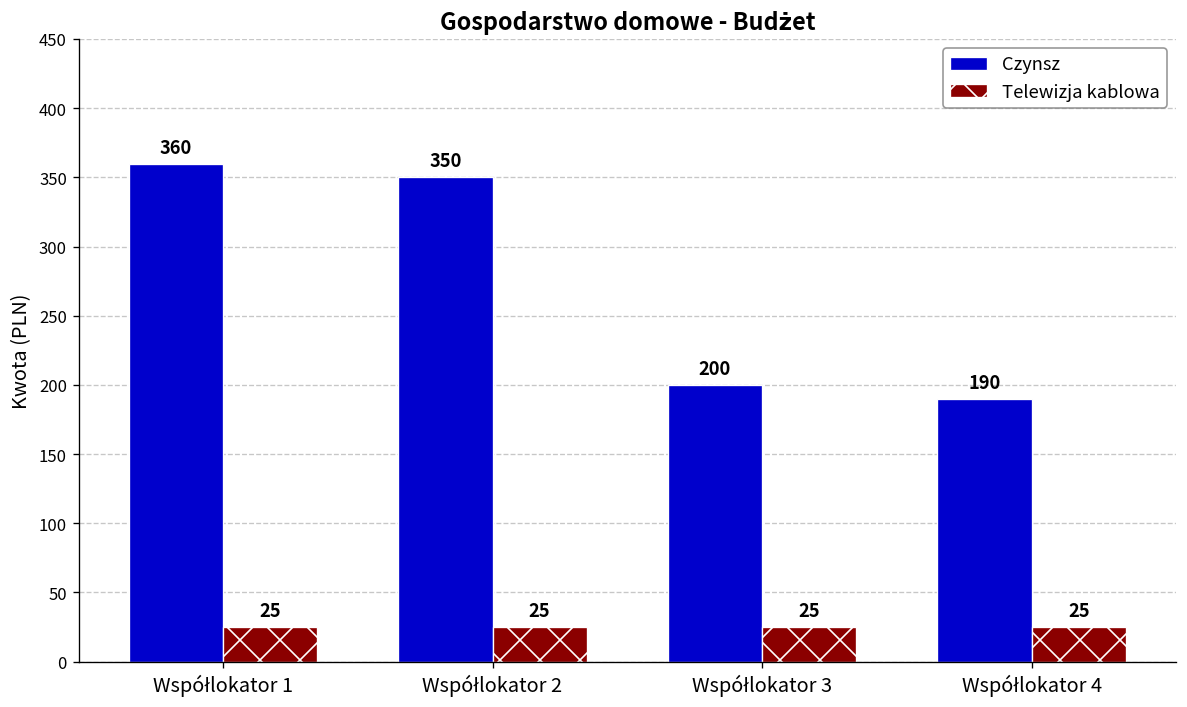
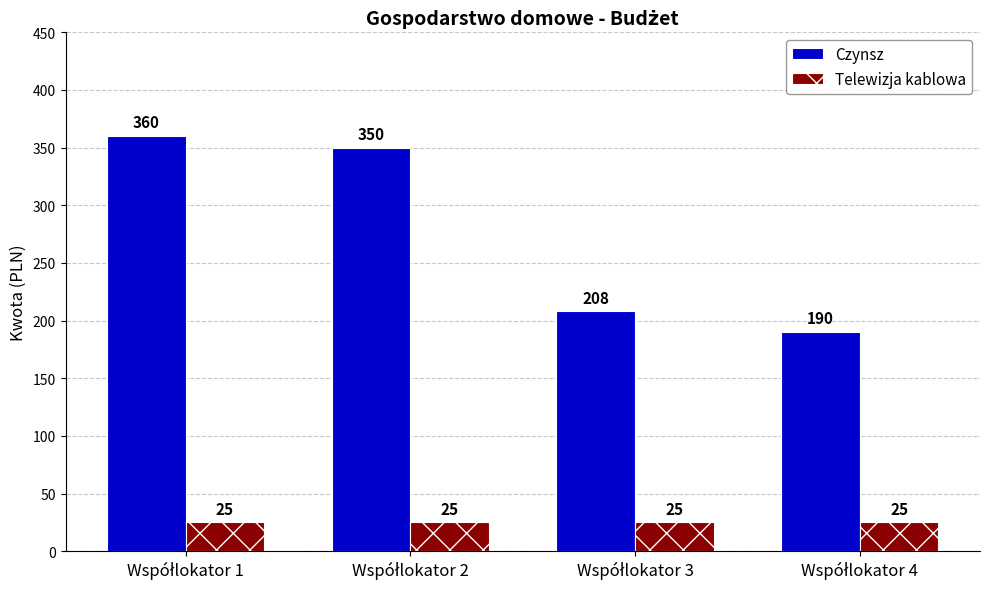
Czynsz, Współlokator 3: 200 -> 208
